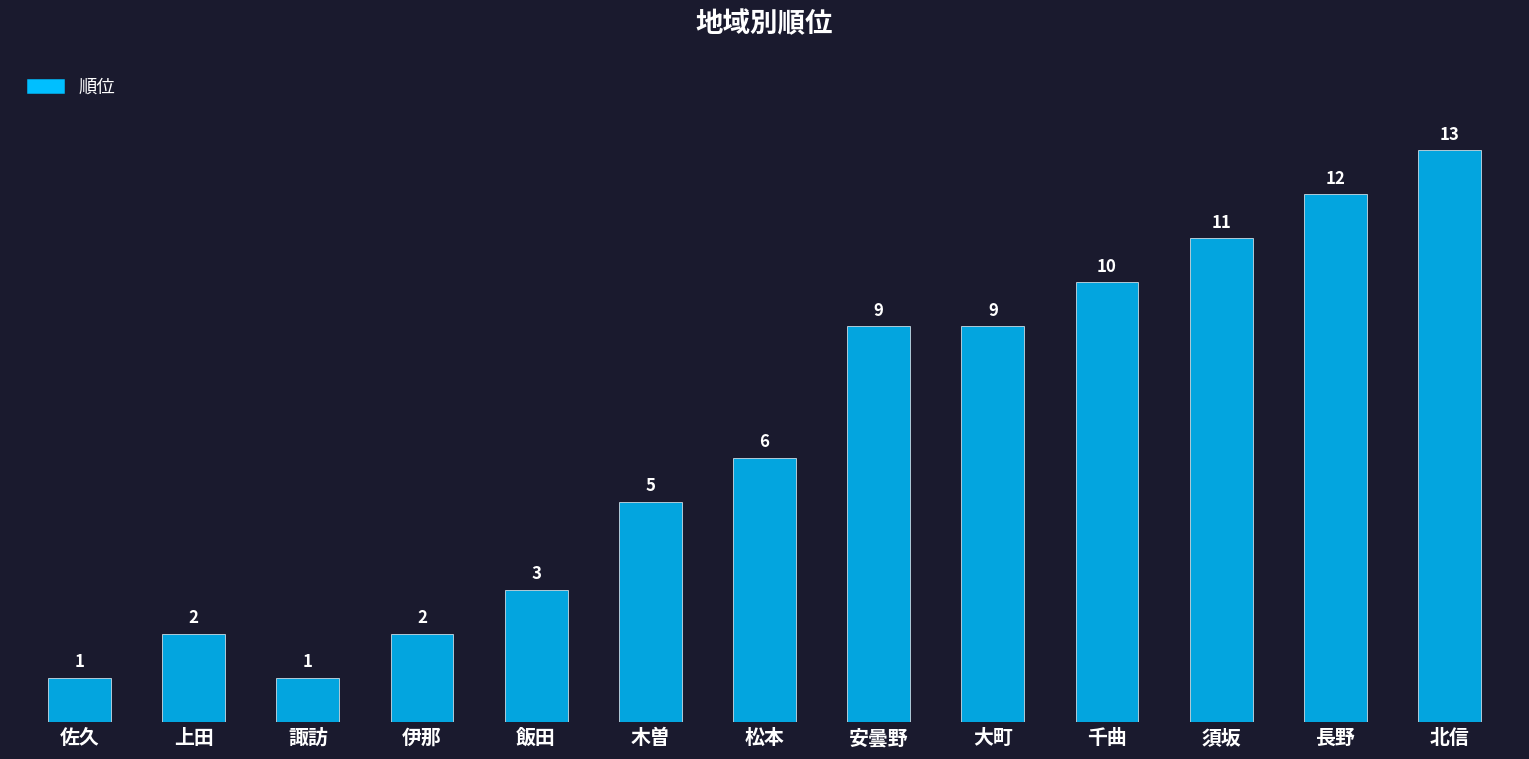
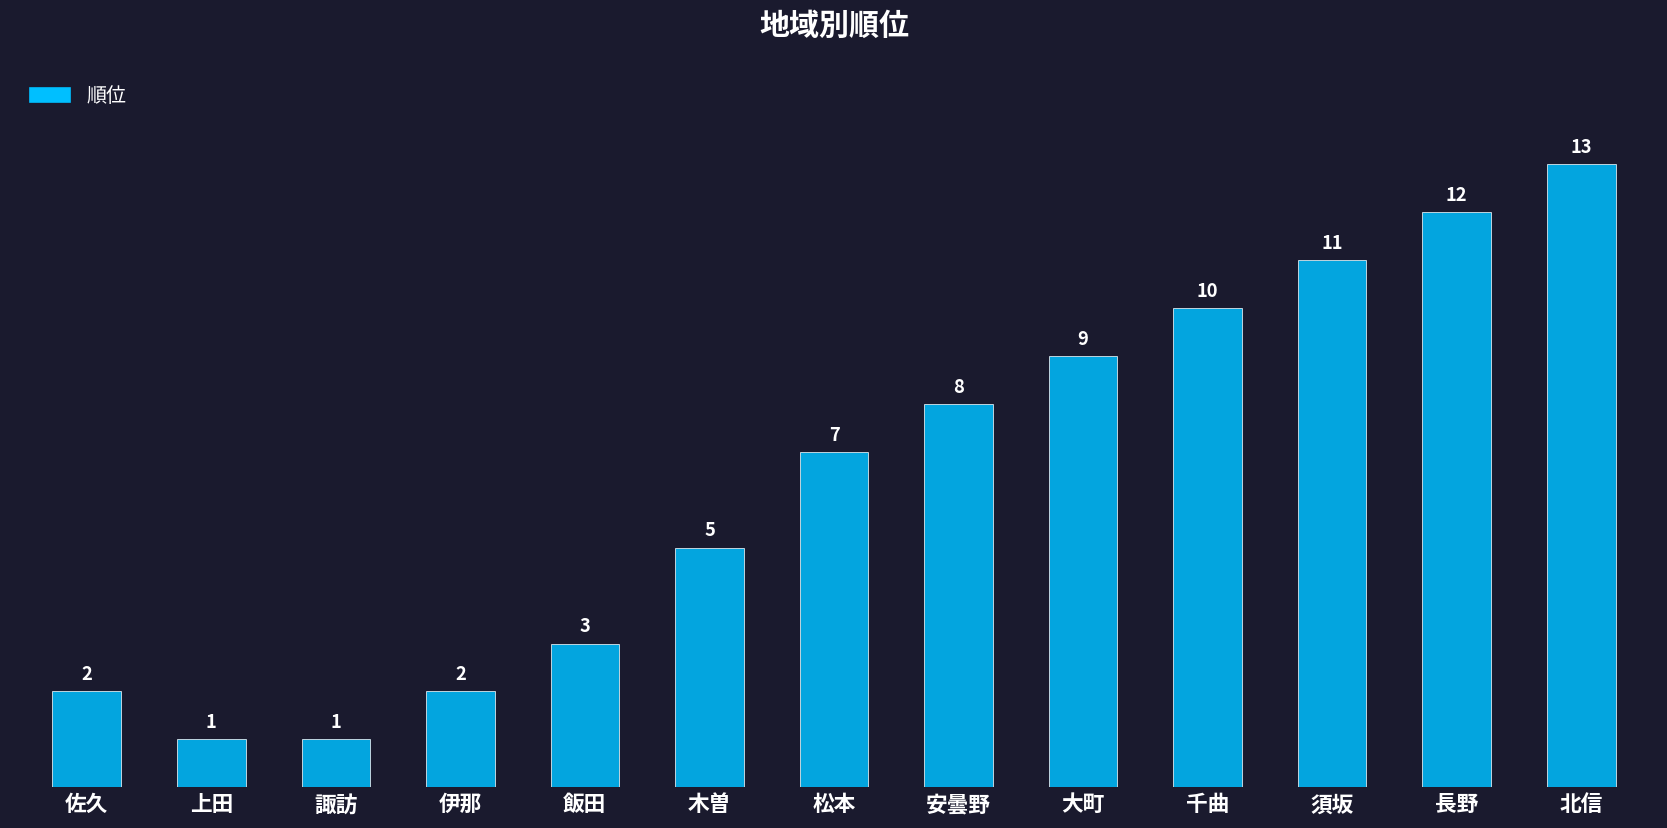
佐久: 1 -> 2
上田: 2 -> 1
松本: 6 -> 7
安曇野: 9 -> 8
